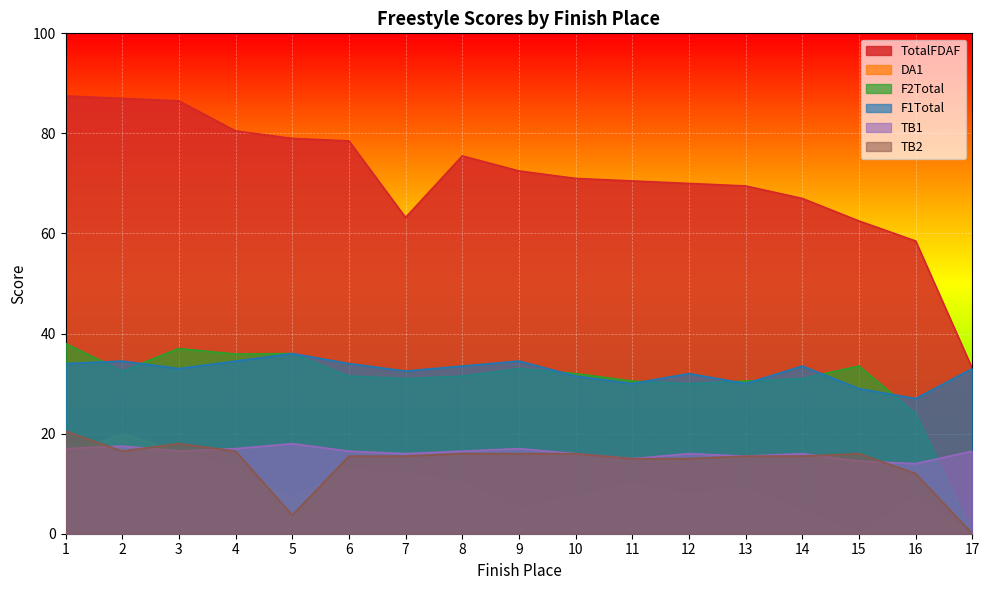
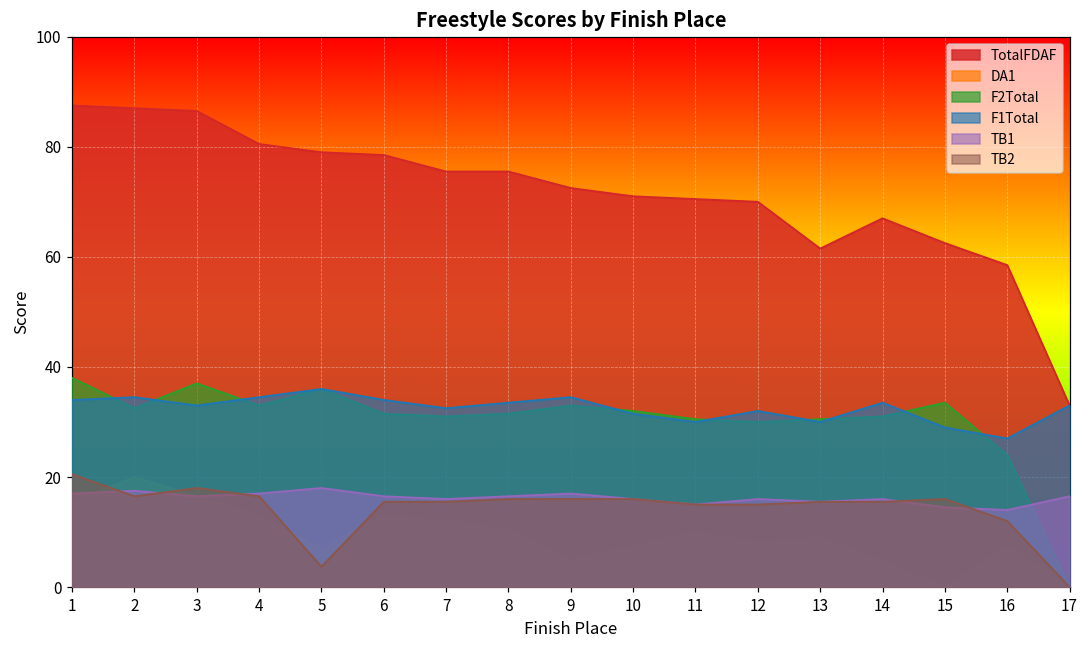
F2Total, 4: 36 -> 33
TotalFDAF, 7: 63 -> 76
TotalFDAF, 13: 70 -> 62
